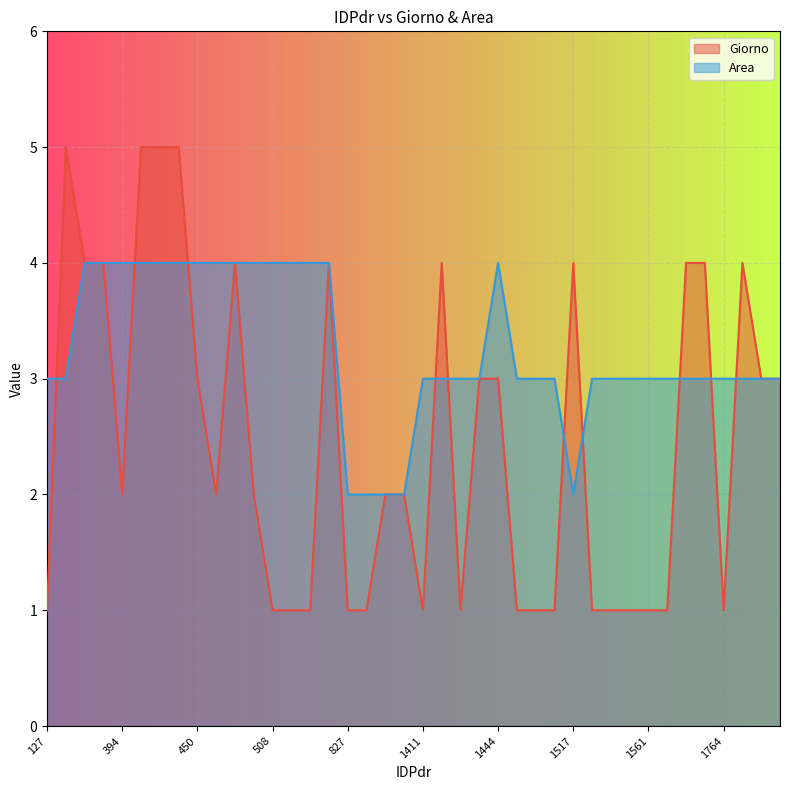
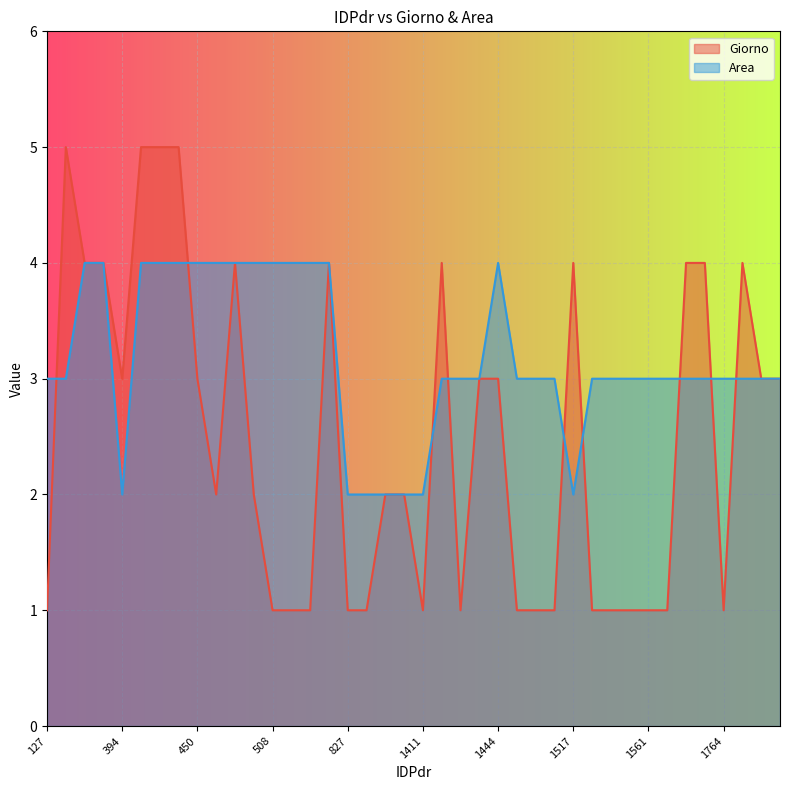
Giorno, 394: 2 -> 3
Area, 394: 4 -> 2
Area, 1411: 3 -> 2
